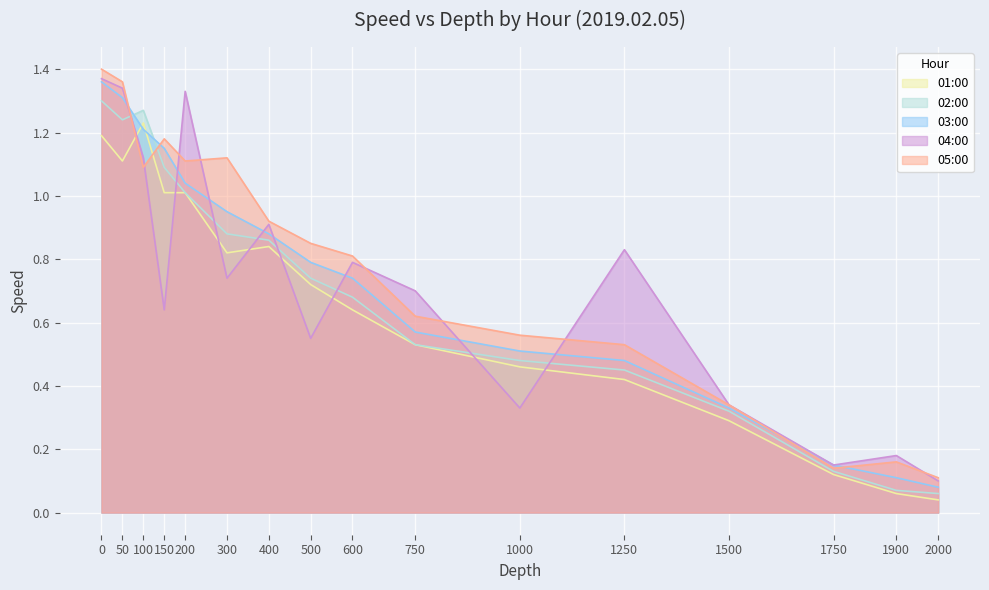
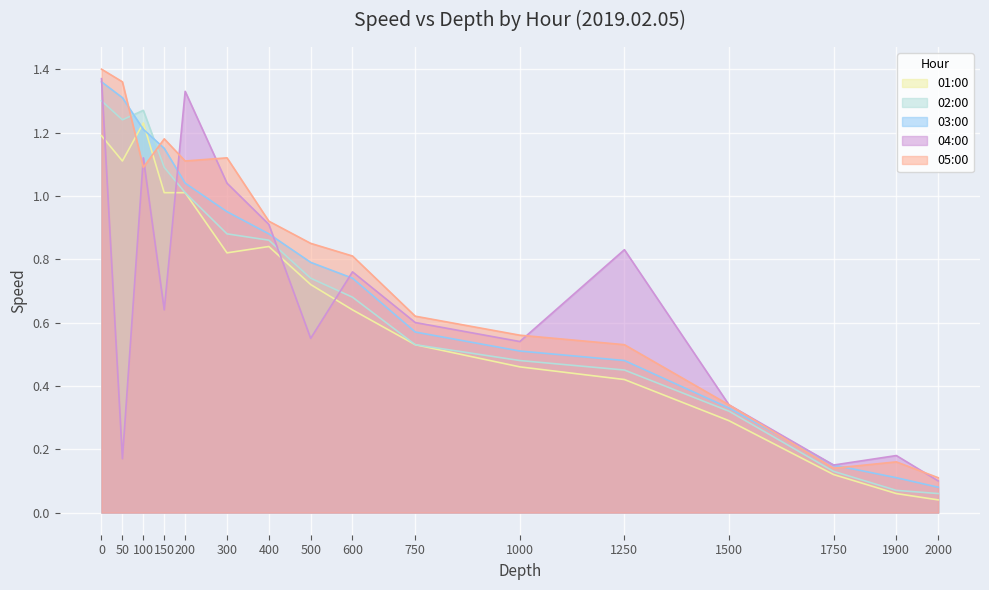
04:00, 50: 1.34 -> 0.17
04:00, 300: 0.74 -> 1.04
04:00, 600: 0.79 -> 0.76
04:00, 750: 0.7 -> 0.6
04:00, 1000: 0.33 -> 0.54
